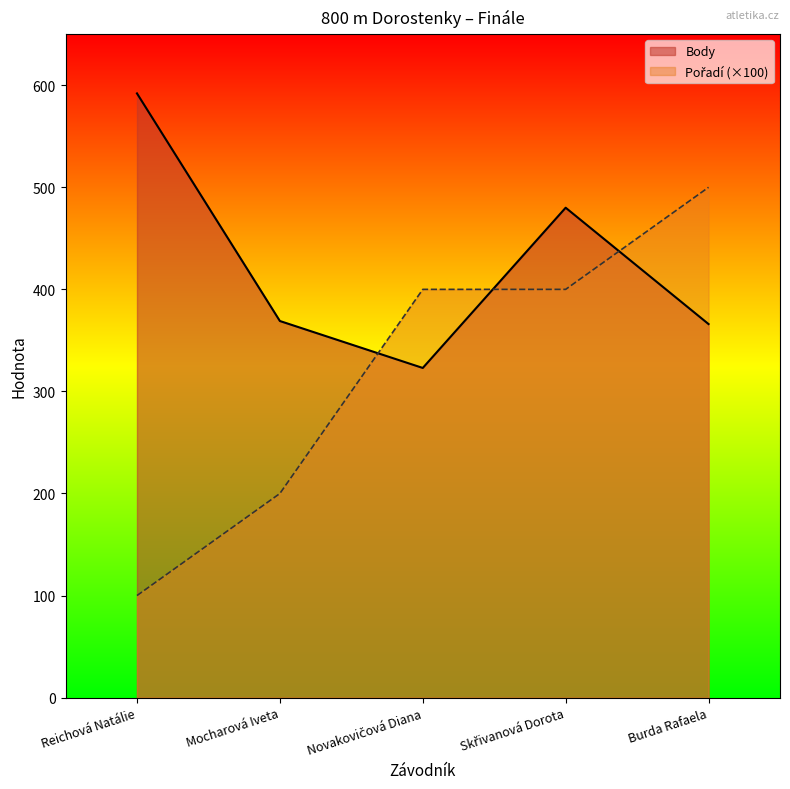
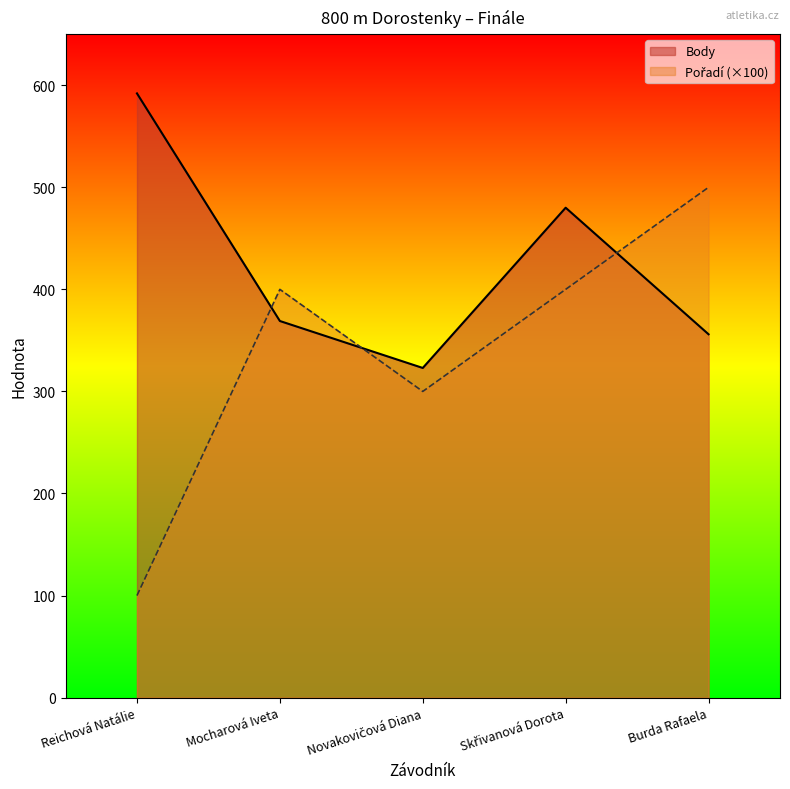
Pořadí (×100), Mocharová Iveta: 200 -> 400
Pořadí (×100), Novakovičová Diana: 400 -> 300
Body, Burda Rafaela: 366 -> 356
